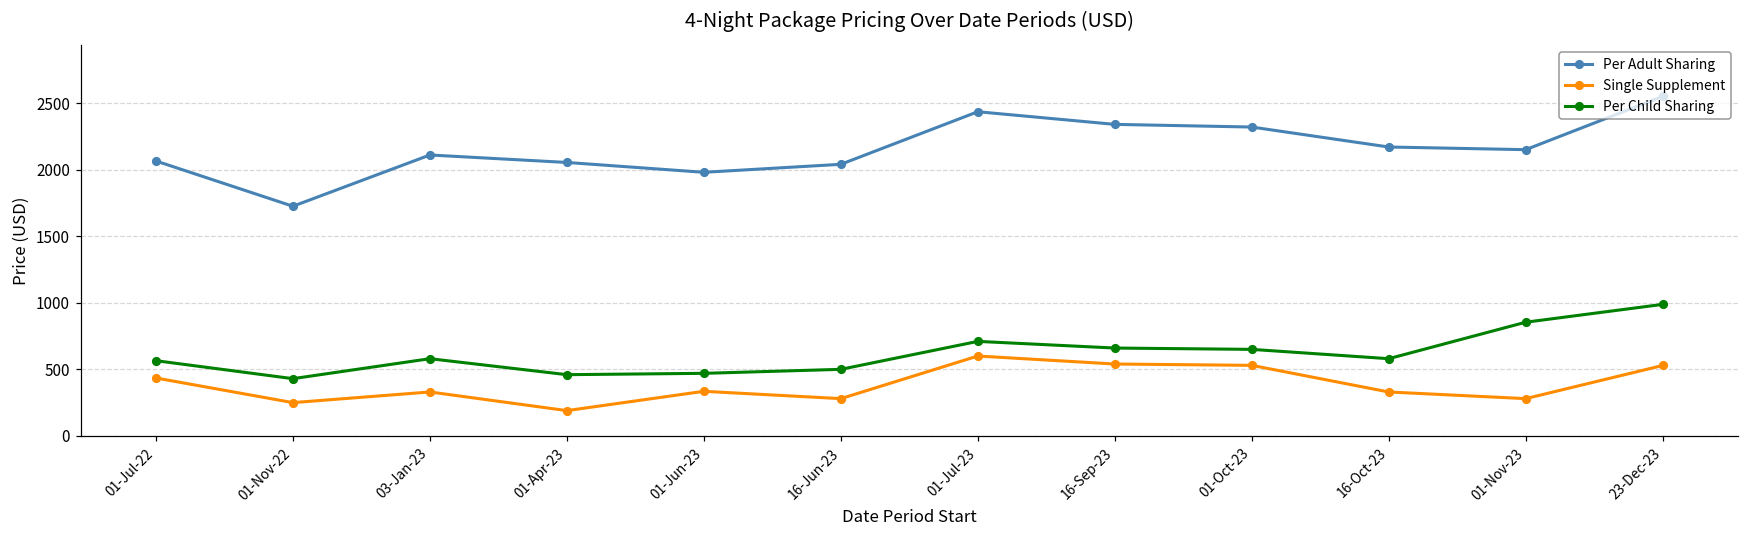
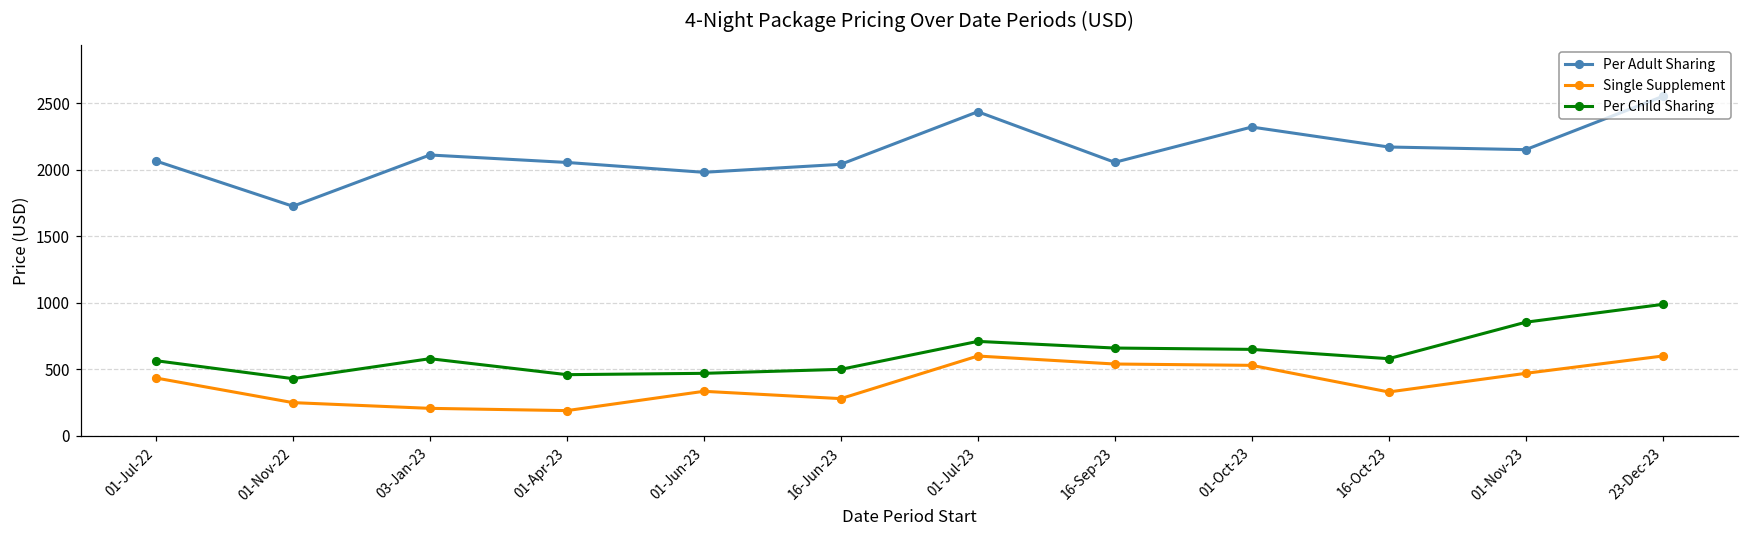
Single Supplement, 03-Jan-23: 330 -> 210
Per Adult Sharing, 16-Sep-23: 2340 -> 2060
Single Supplement, 01-Nov-23: 280 -> 470
Single Supplement, 23-Dec-23: 530 -> 600
